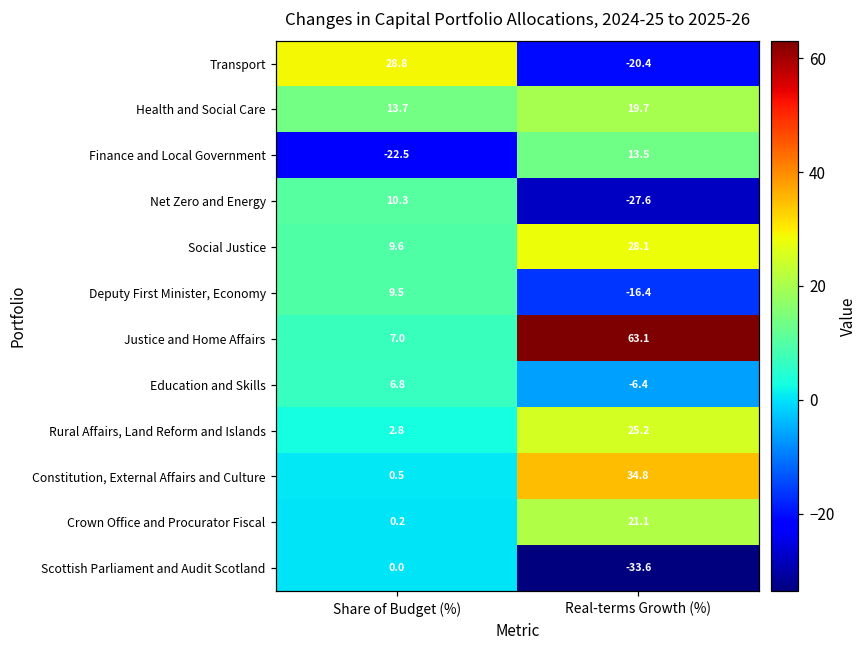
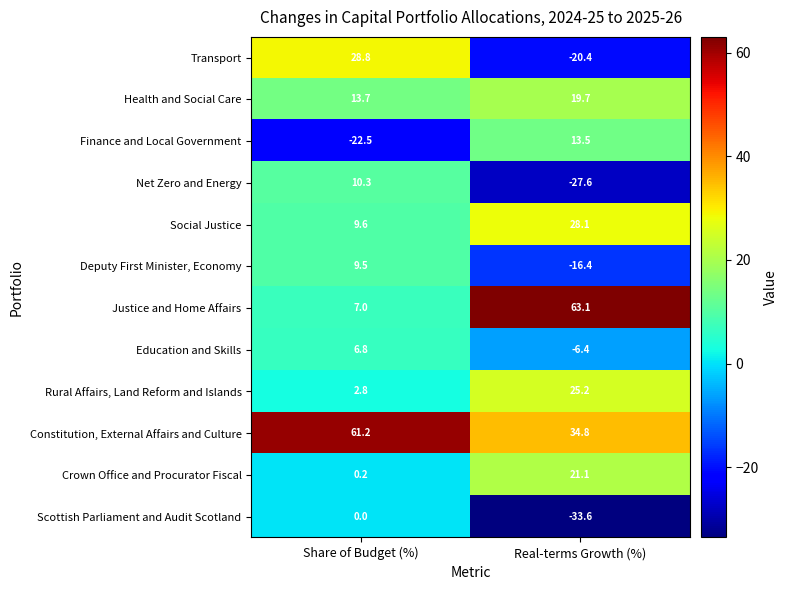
Constitution, External Affairs and Culture, Share of Budget (%): 0.5 -> 61.2
